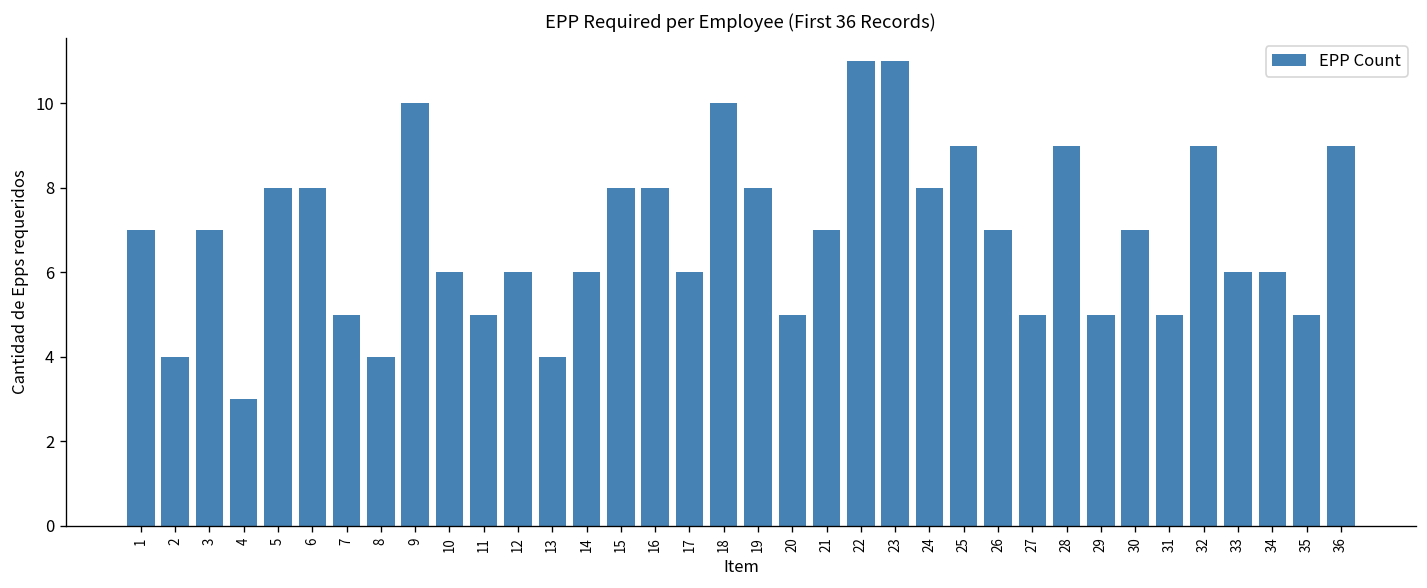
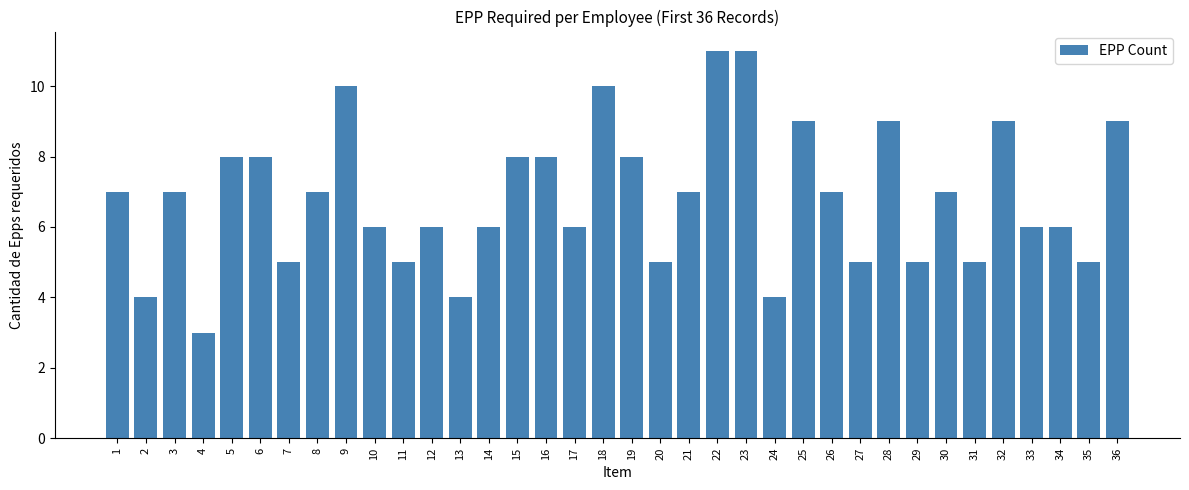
8: 4 -> 7
24: 8 -> 4
